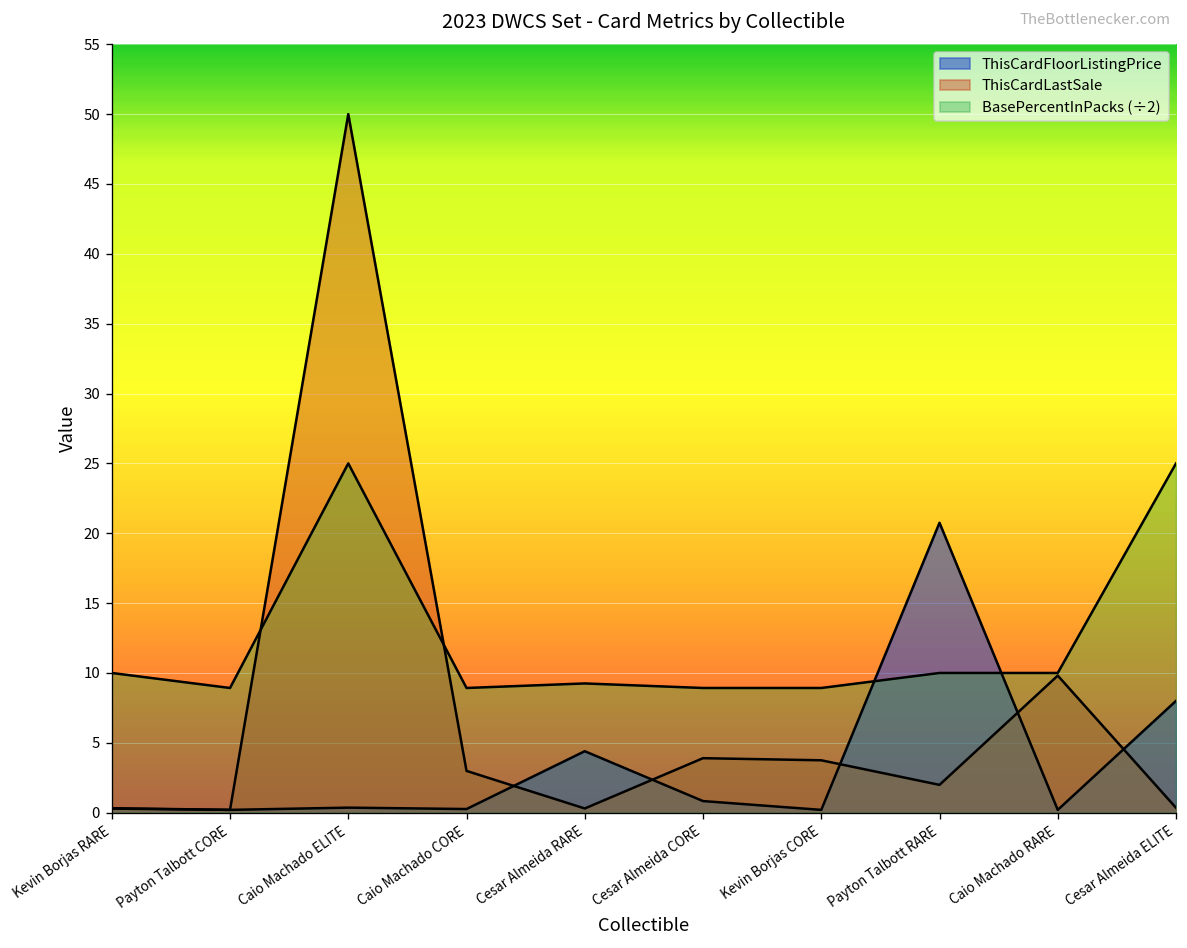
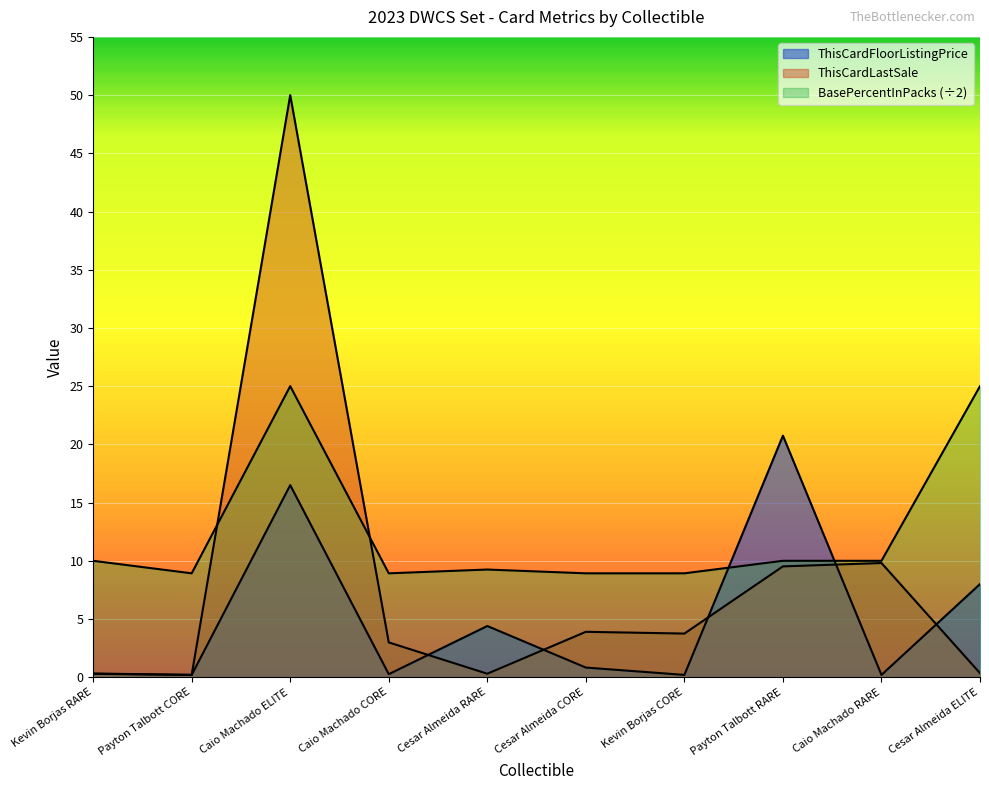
ThisCardFloorListingPrice, Caio Machado ELITE: 0.4 -> 16.5
ThisCardLastSale, Payton Talbott RARE: 2.0 -> 9.5
